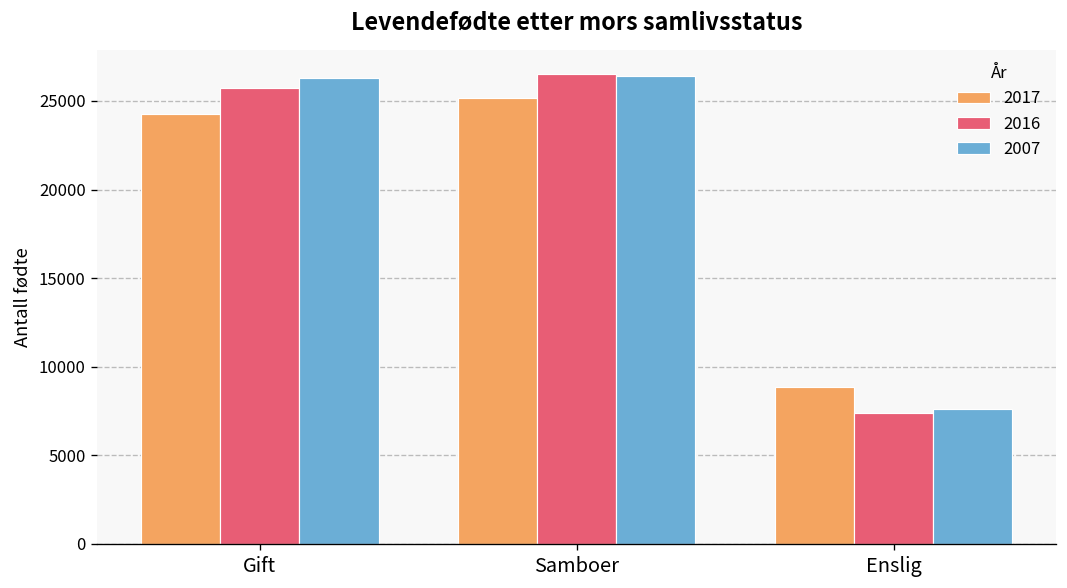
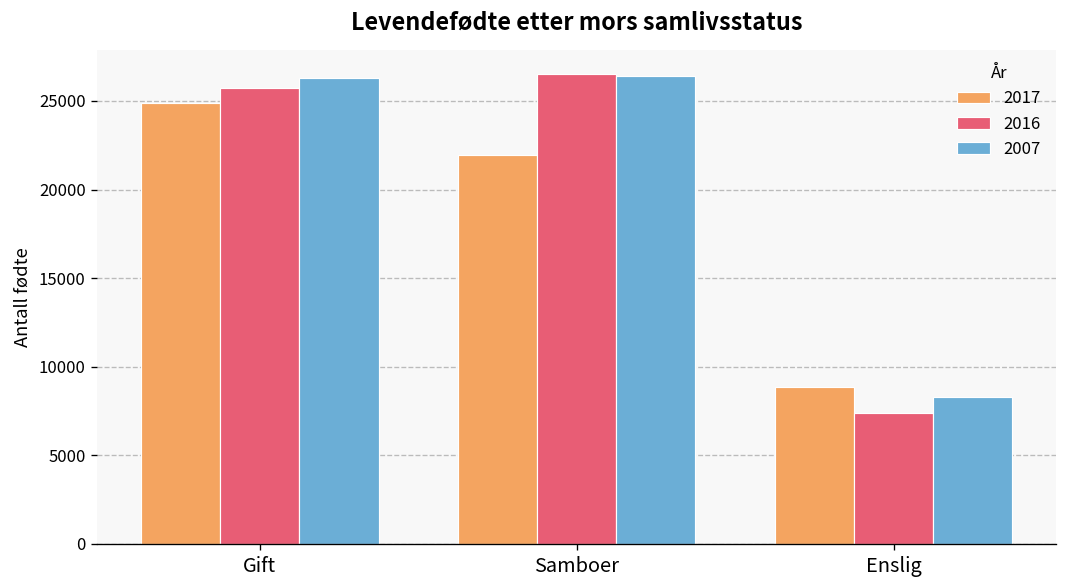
2017, Gift: 24300 -> 24900
2017, Samboer: 25200 -> 21900
2007, Enslig: 7600 -> 8300
